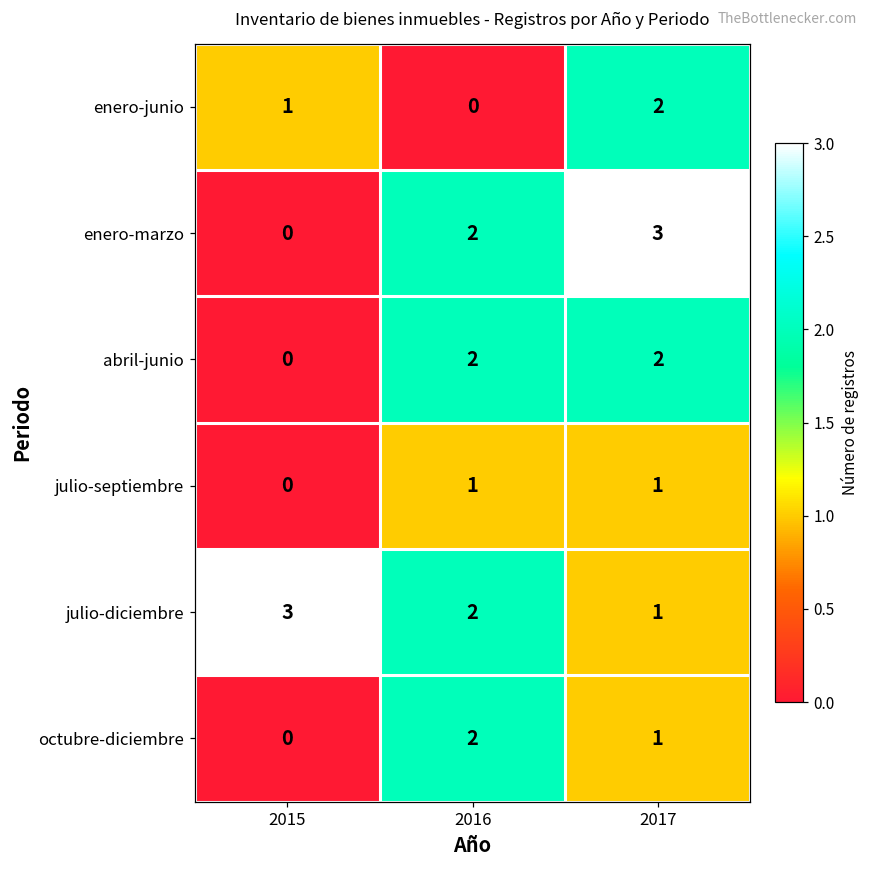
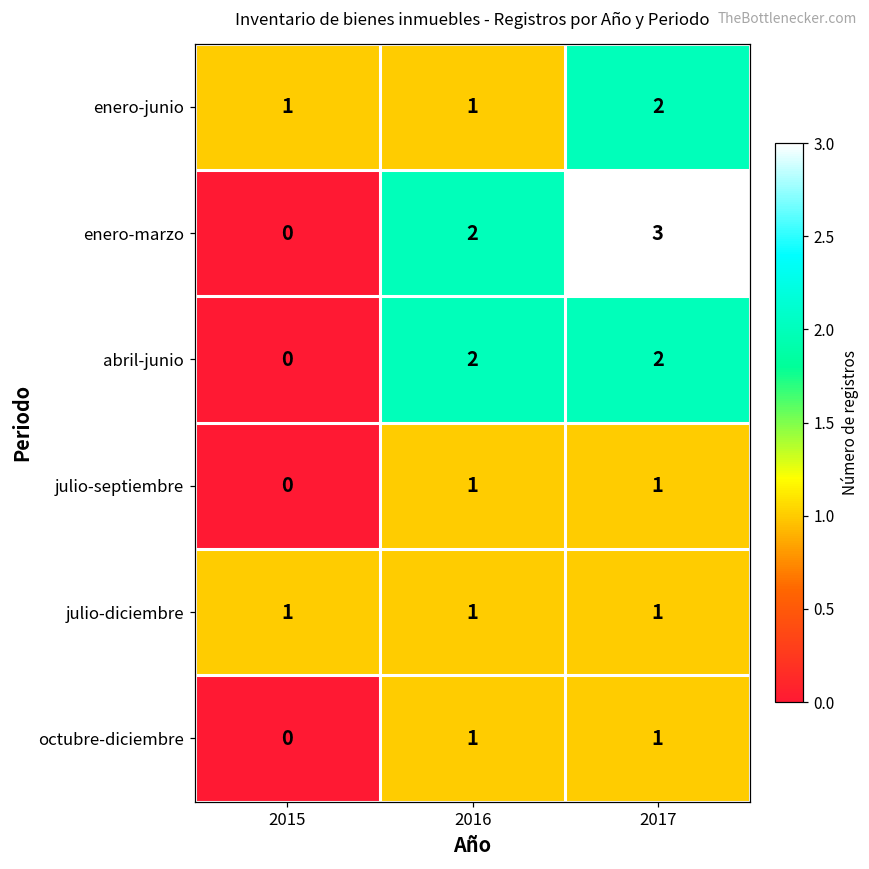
enero-junio, 2016: 0 -> 1
julio-diciembre, 2015: 3 -> 1
julio-diciembre, 2016: 2 -> 1
octubre-diciembre, 2016: 2 -> 1
